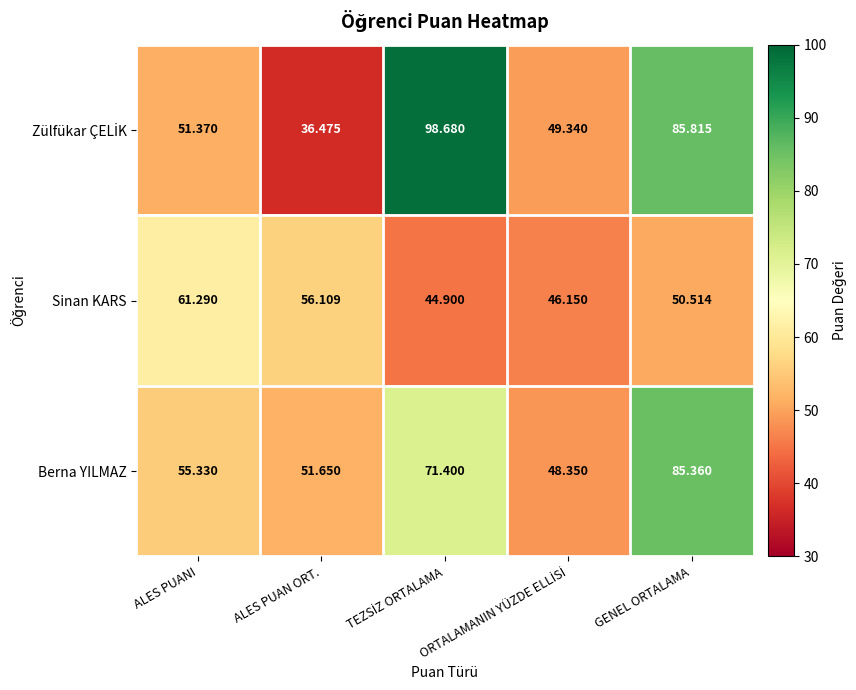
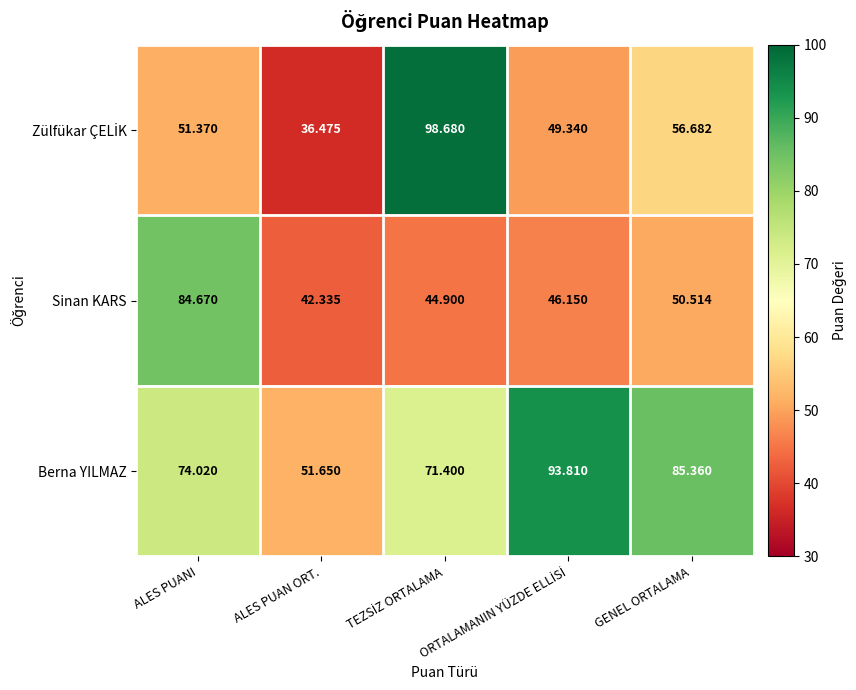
Zülfükar ÇELİK, GENEL ORTALAMA: 85.815 -> 56.682
Sinan KARS, ALES PUANI: 61.290 -> 84.670
Sinan KARS, ALES PUAN ORT.: 56.109 -> 42.335
Berna YILMAZ, ALES PUANI: 55.330 -> 74.020
Berna YILMAZ, ORTALAMANIN YÜZDE ELLİSİ: 48.350 -> 93.810
